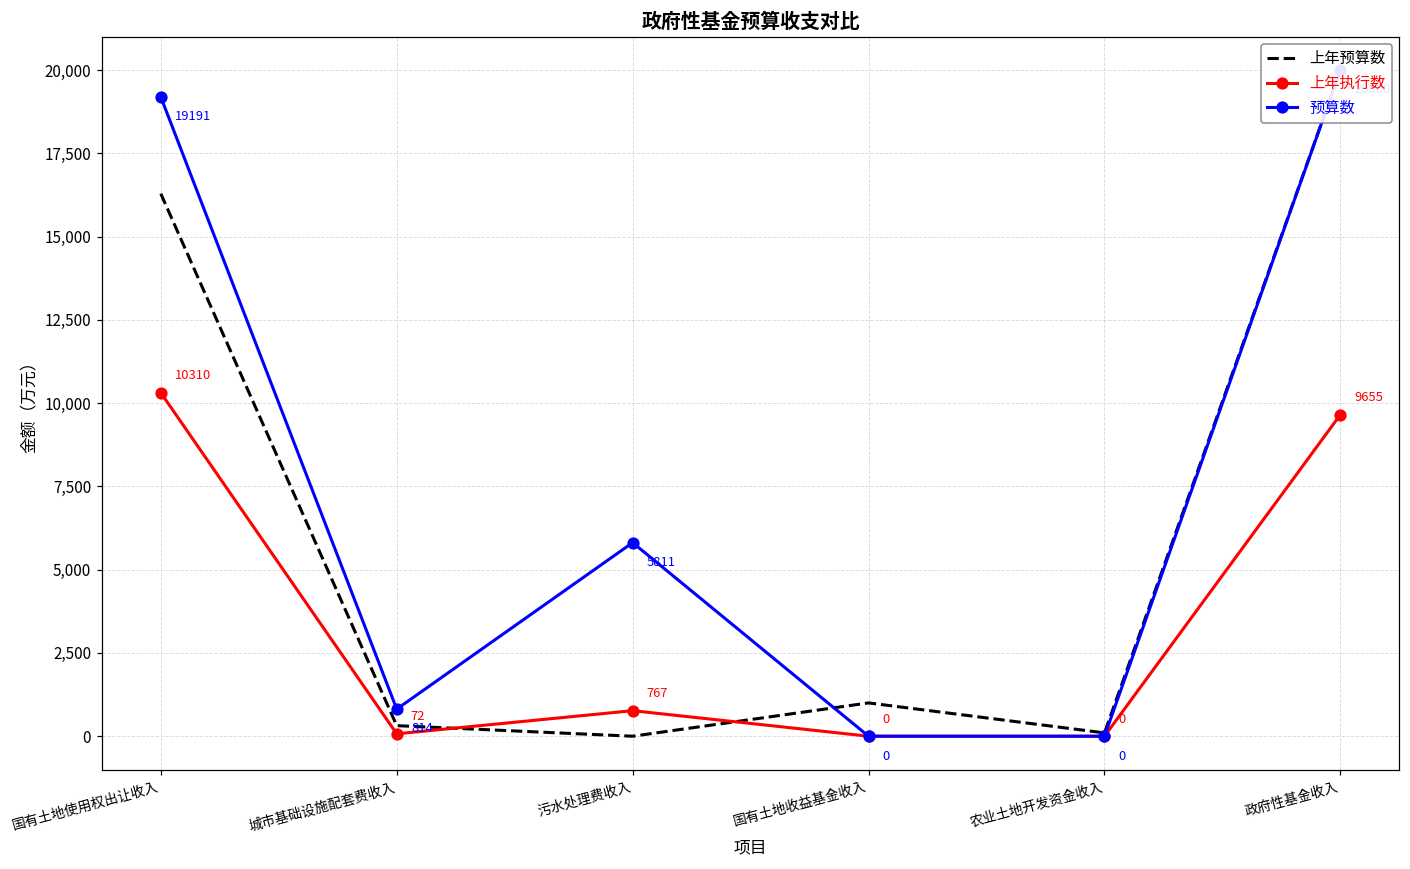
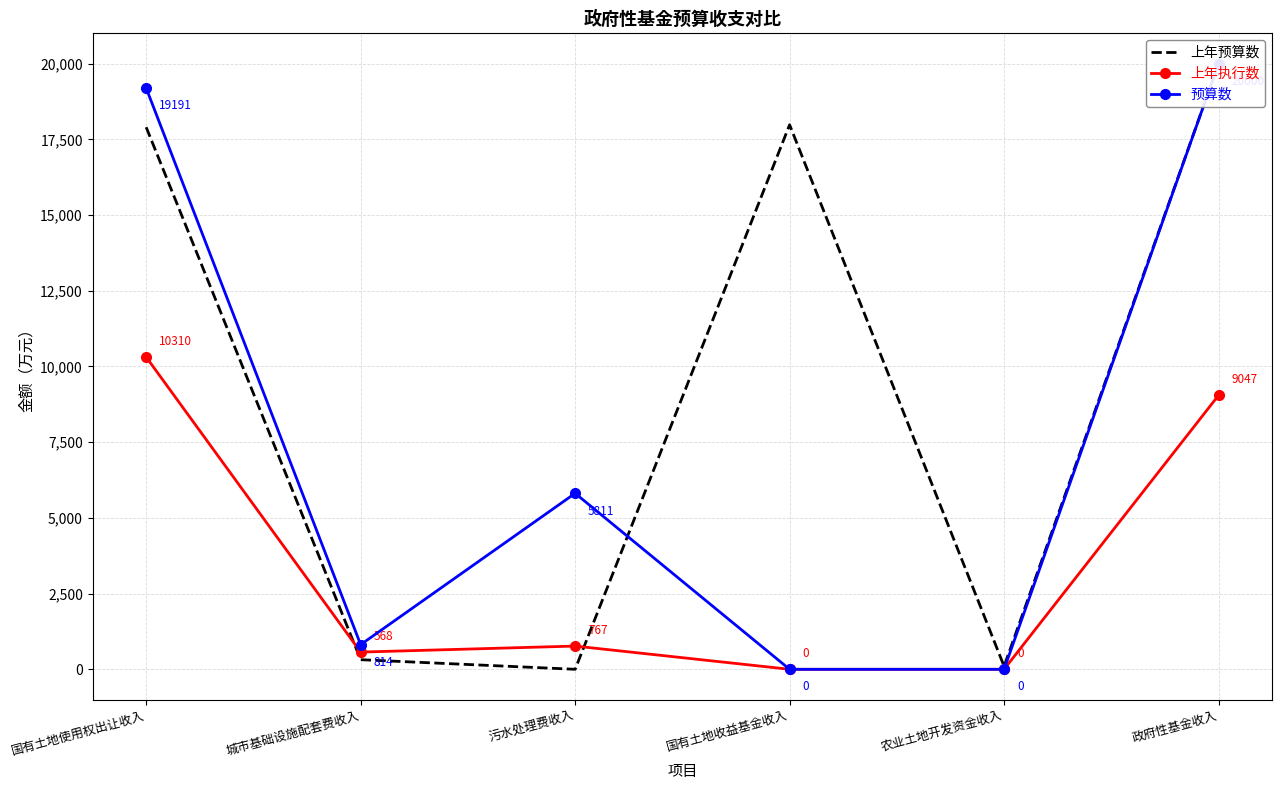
上年预算数, 国有土地使用权出让收入: 16,300 -> 17,900
上年执行数, 城市基础设施配套费收入: 72 -> 568
上年预算数, 国有土地收益基金收入: 1,000 -> 18,000
上年执行数, 政府性基金收入: 9655 -> 9047
